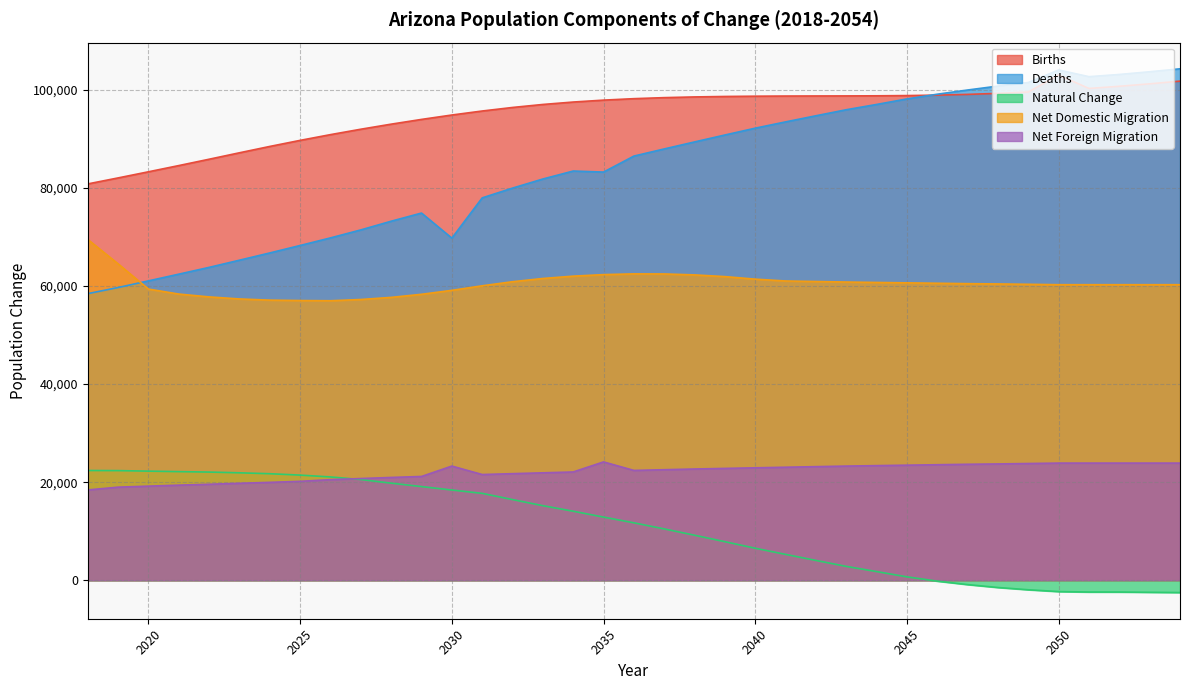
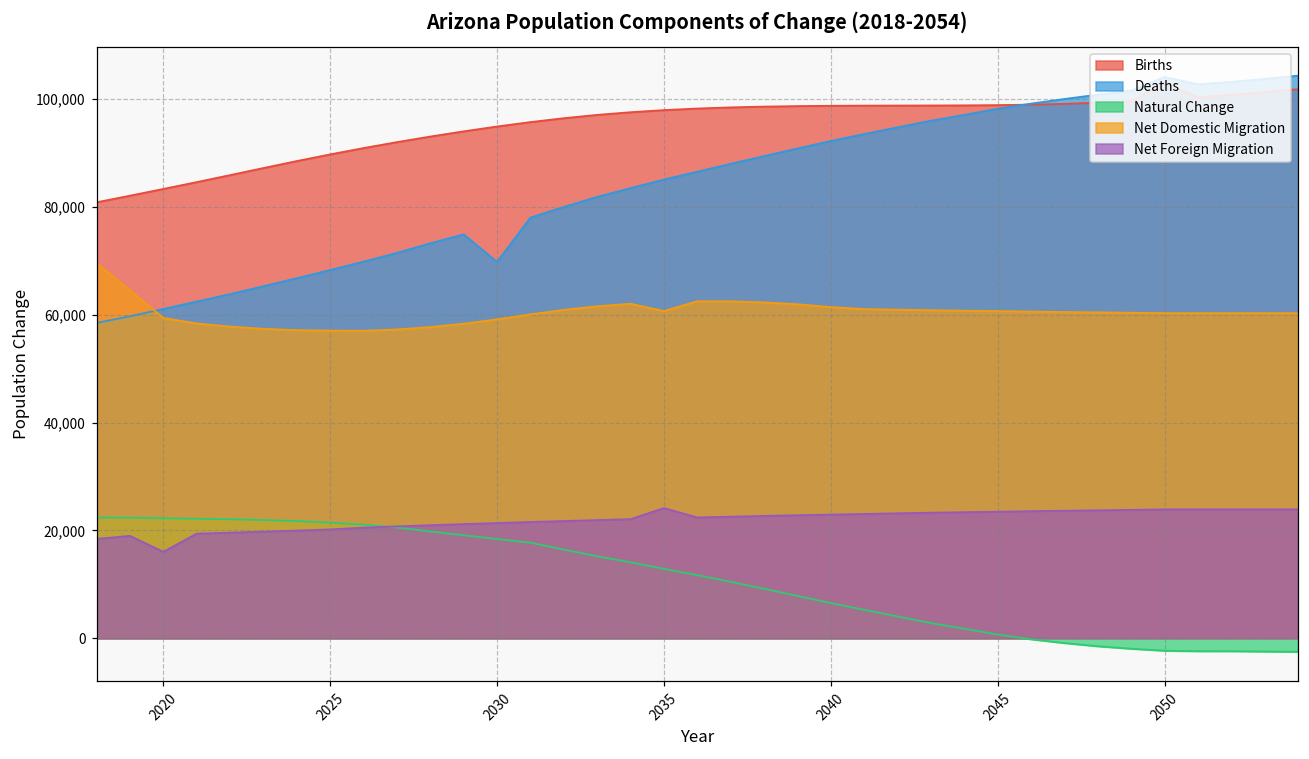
Net Foreign Migration, 2020: 19,000 -> 16,000
Net Foreign Migration, 2030: 23,000 -> 21,000
Deaths, 2035: 83,000 -> 85,000
Net Domestic Migration, 2035: 62,000 -> 61,000
